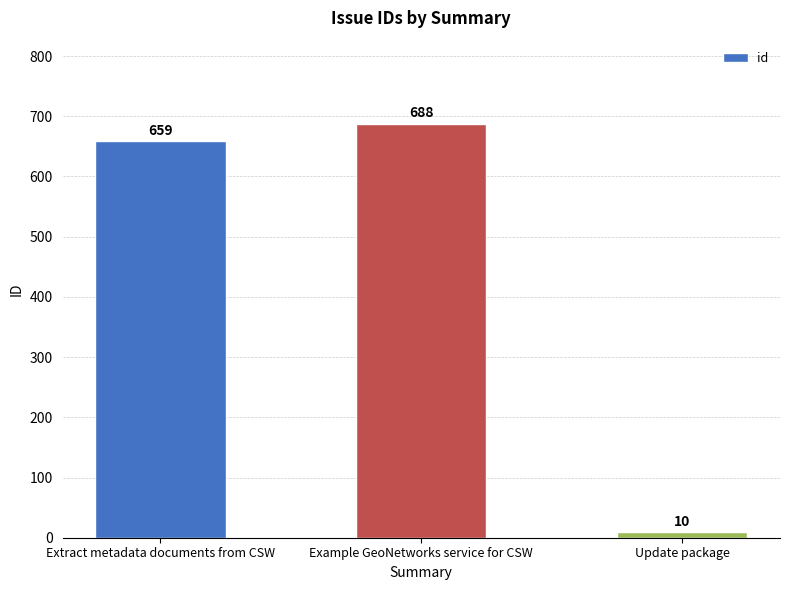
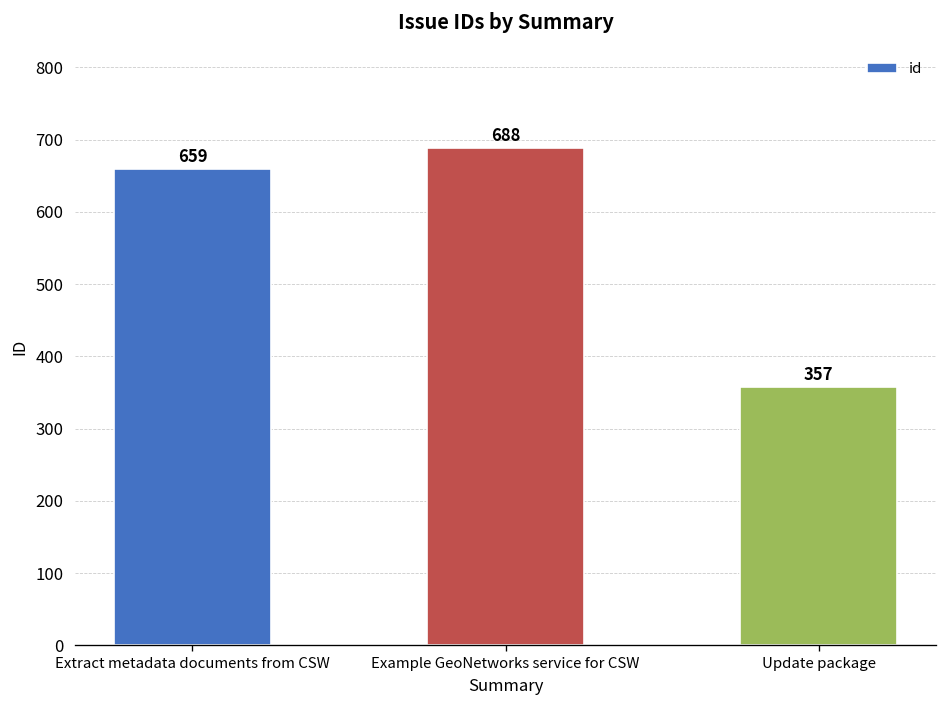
Update package: 10 -> 357
